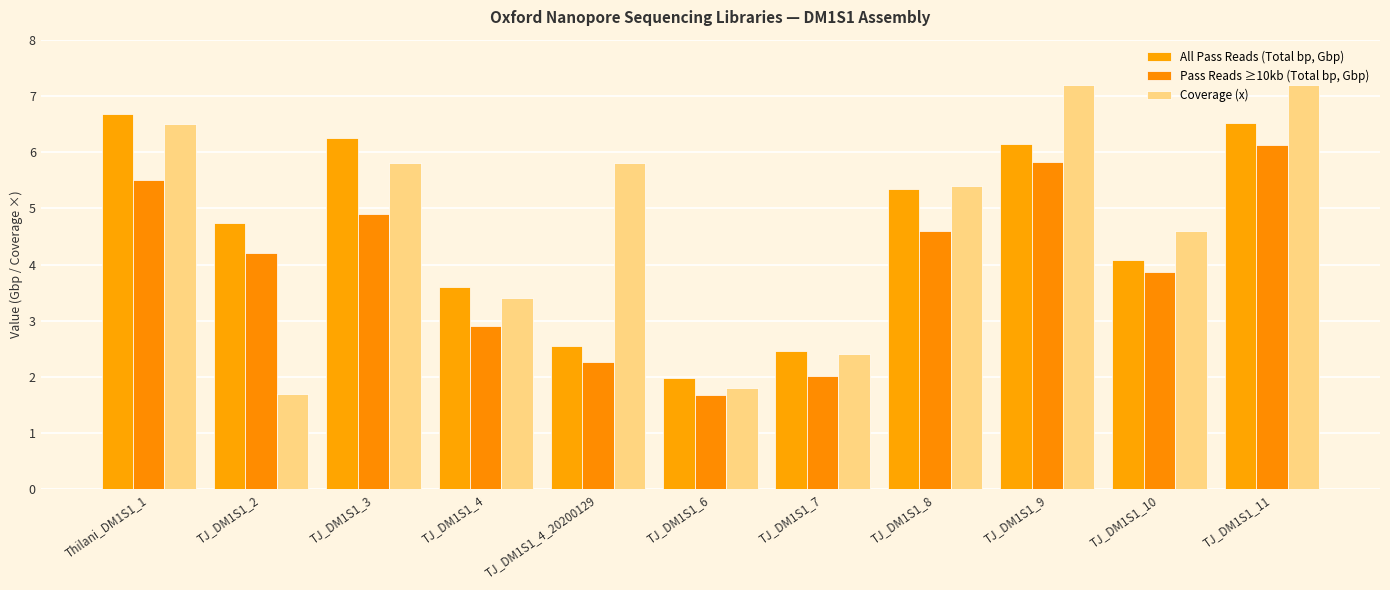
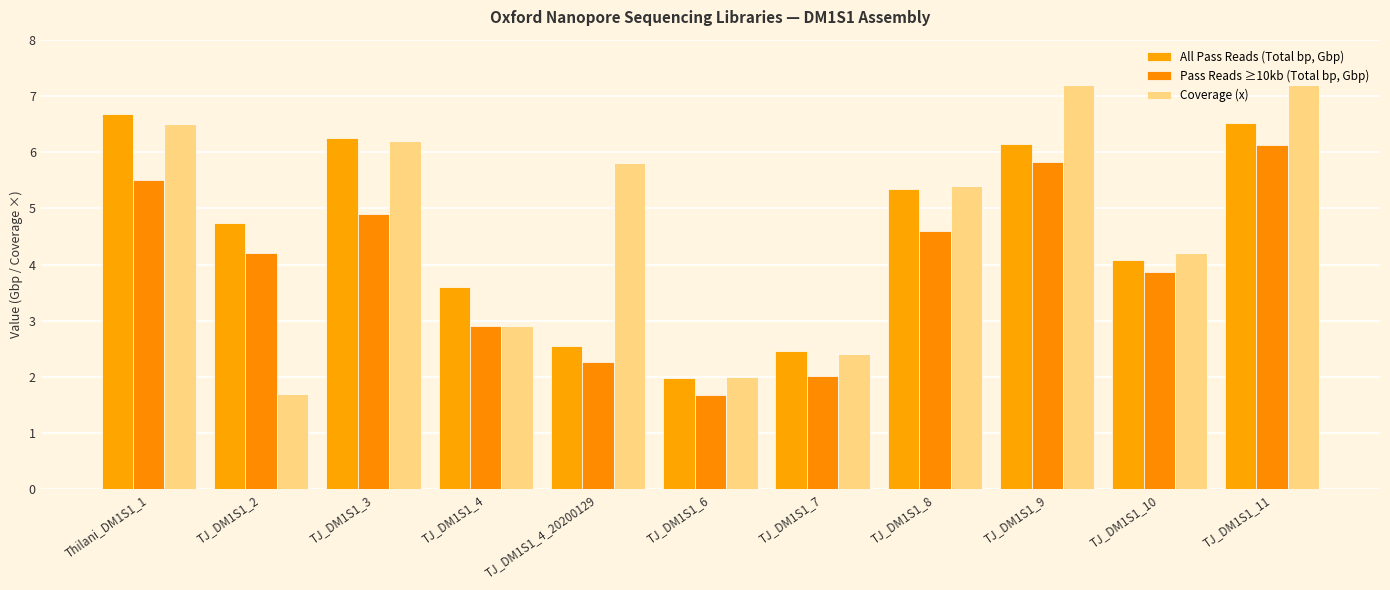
Coverage (x), TJ_DM1S1_3: 5.8 -> 6.2
Coverage (x), TJ_DM1S1_4: 3.4 -> 2.9
Coverage (x), TJ_DM1S1_6: 1.8 -> 2.0
Coverage (x), TJ_DM1S1_10: 4.6 -> 4.2
